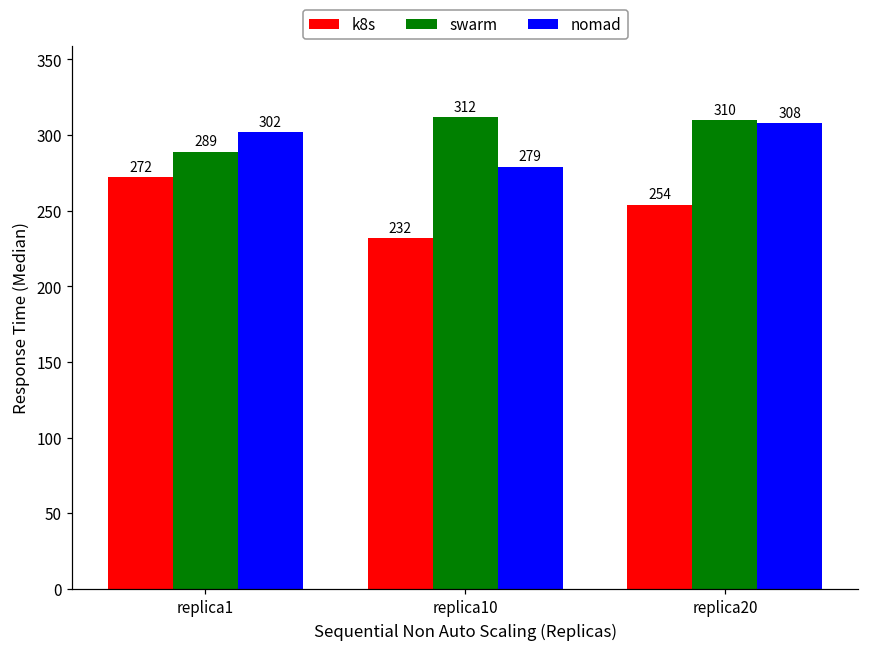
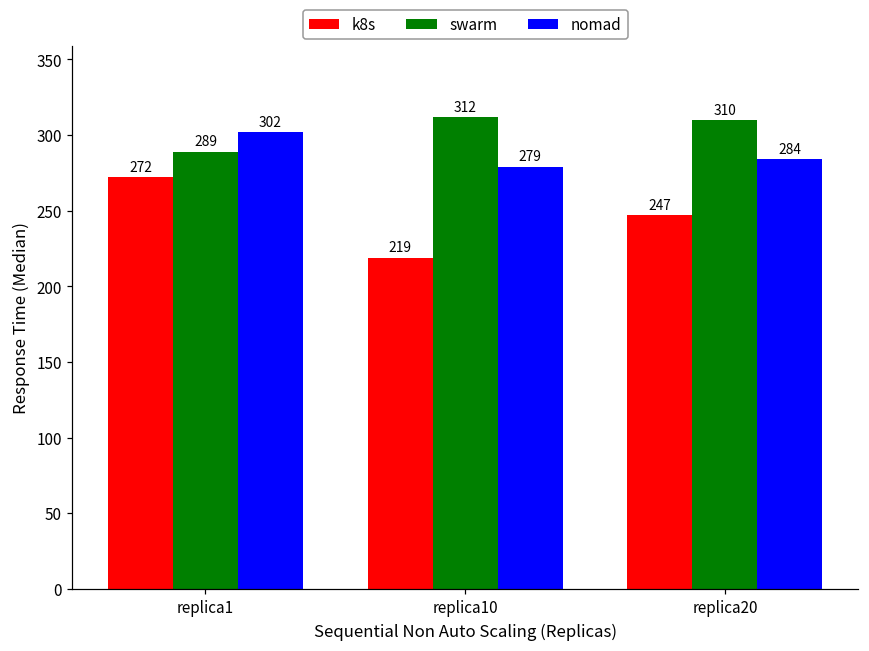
k8s, replica10: 232 -> 219
k8s, replica20: 254 -> 247
nomad, replica20: 308 -> 284
